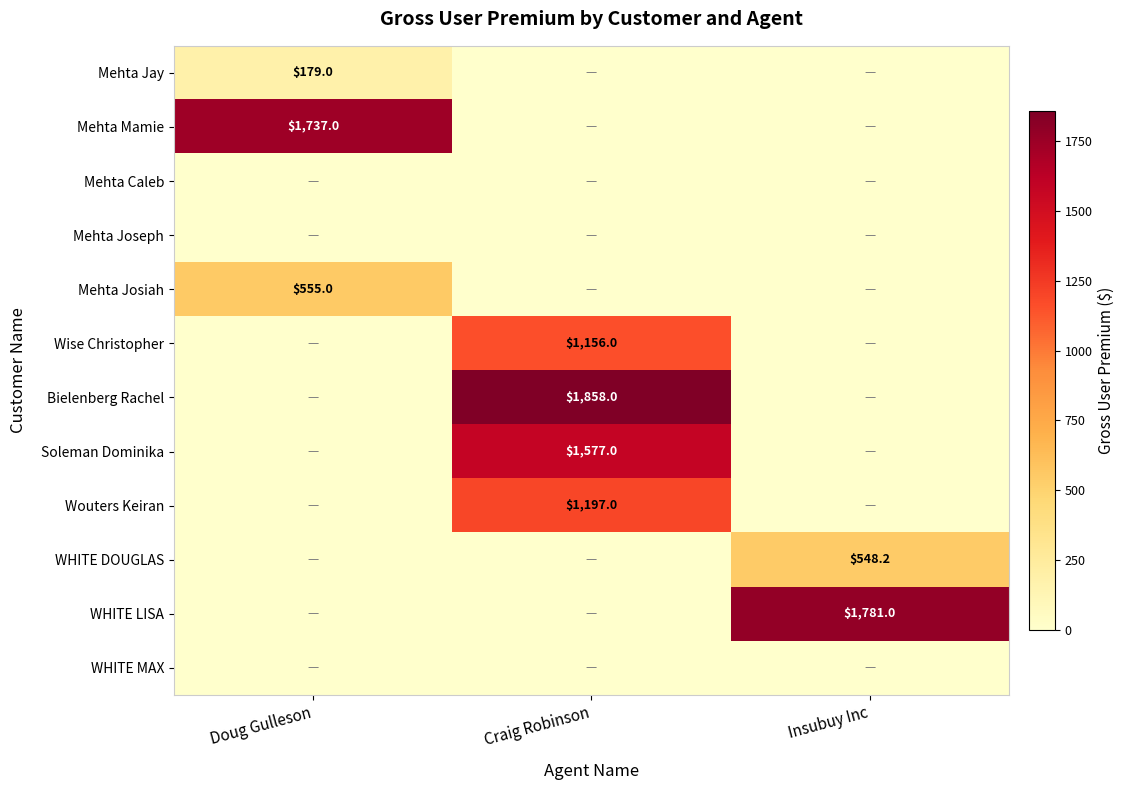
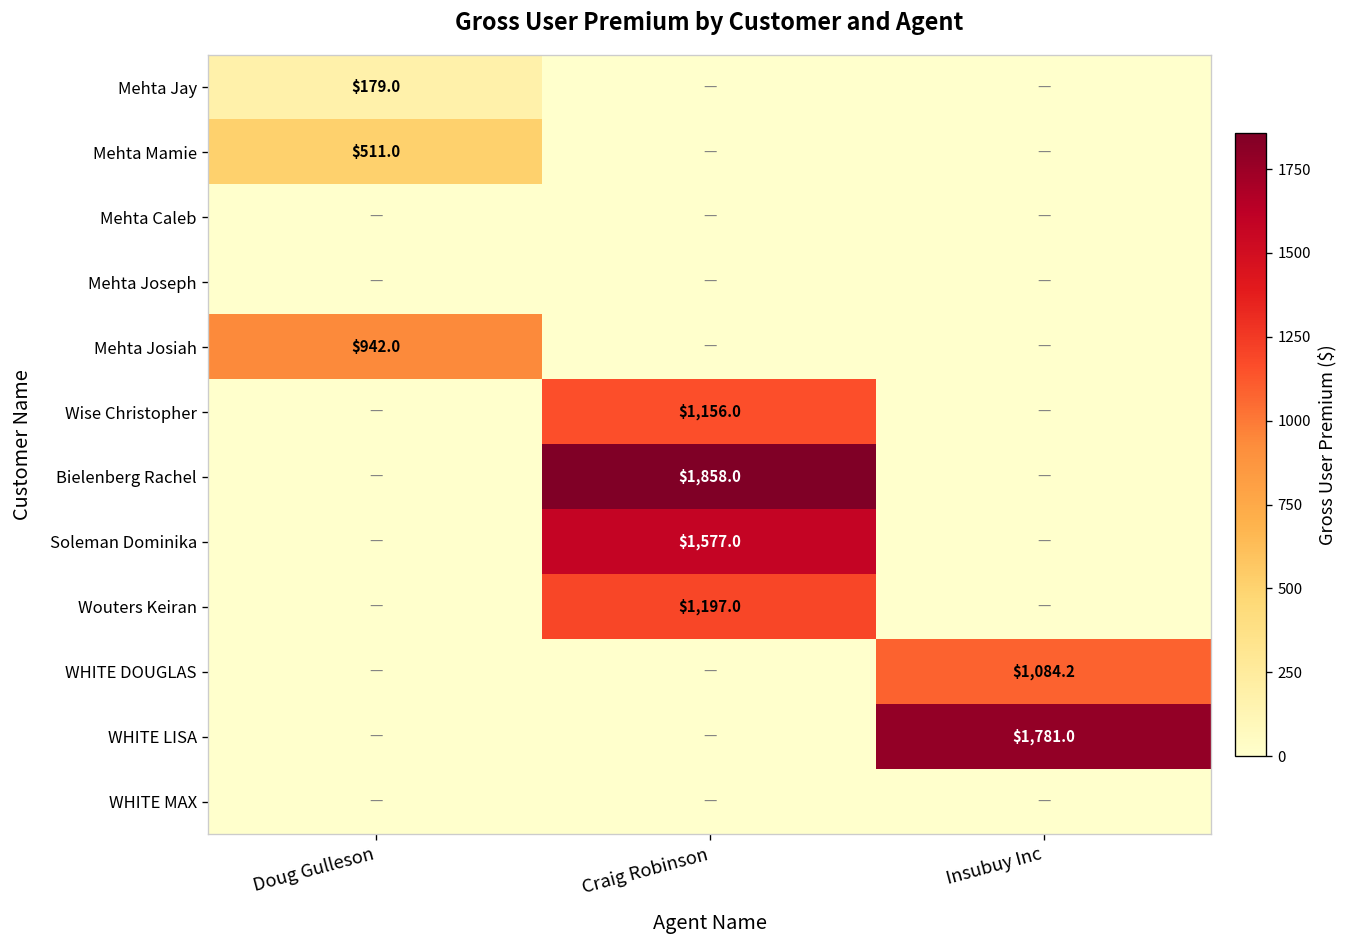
Mehta Mamie, Doug Gulleson: $1,737.0 -> $511.0
Mehta Josiah, Doug Gulleson: $555.0 -> $942.0
WHITE DOUGLAS, Insubuy Inc: $548.2 -> $1,084.2
